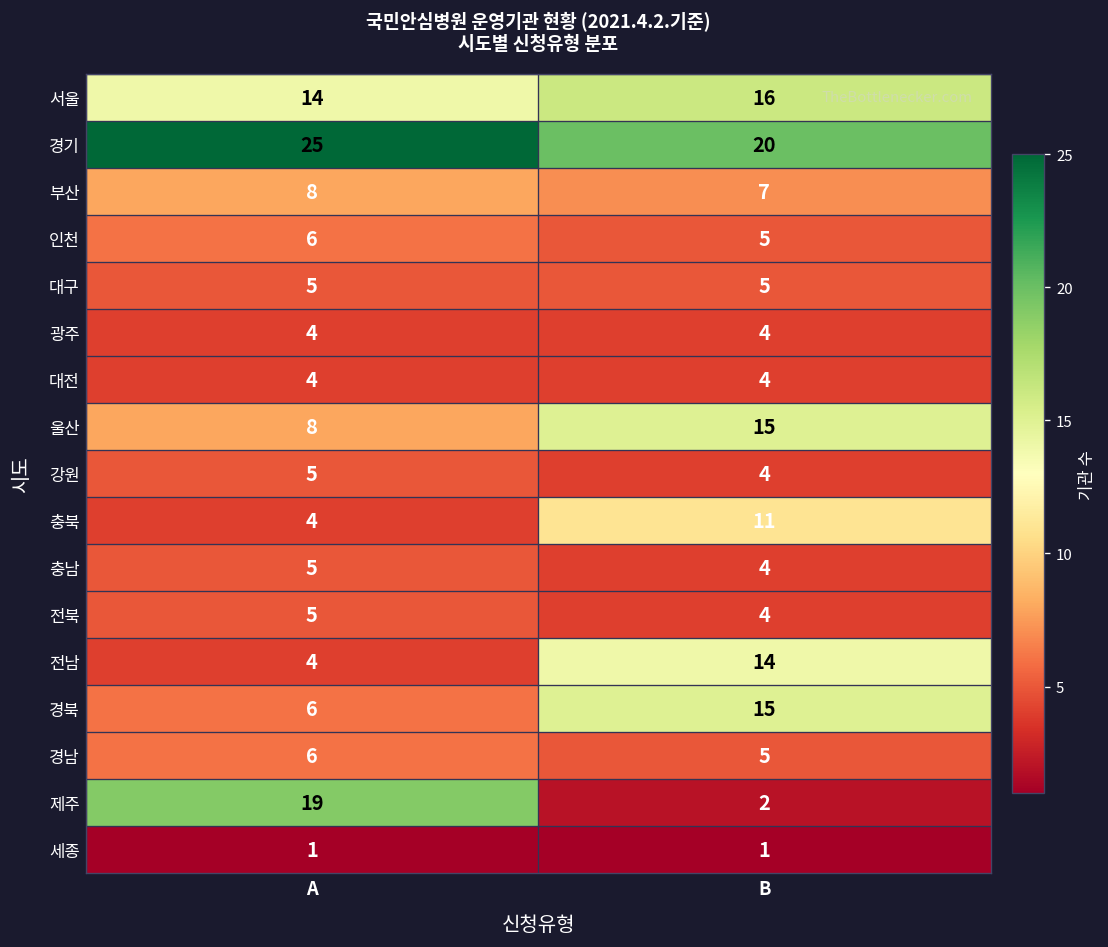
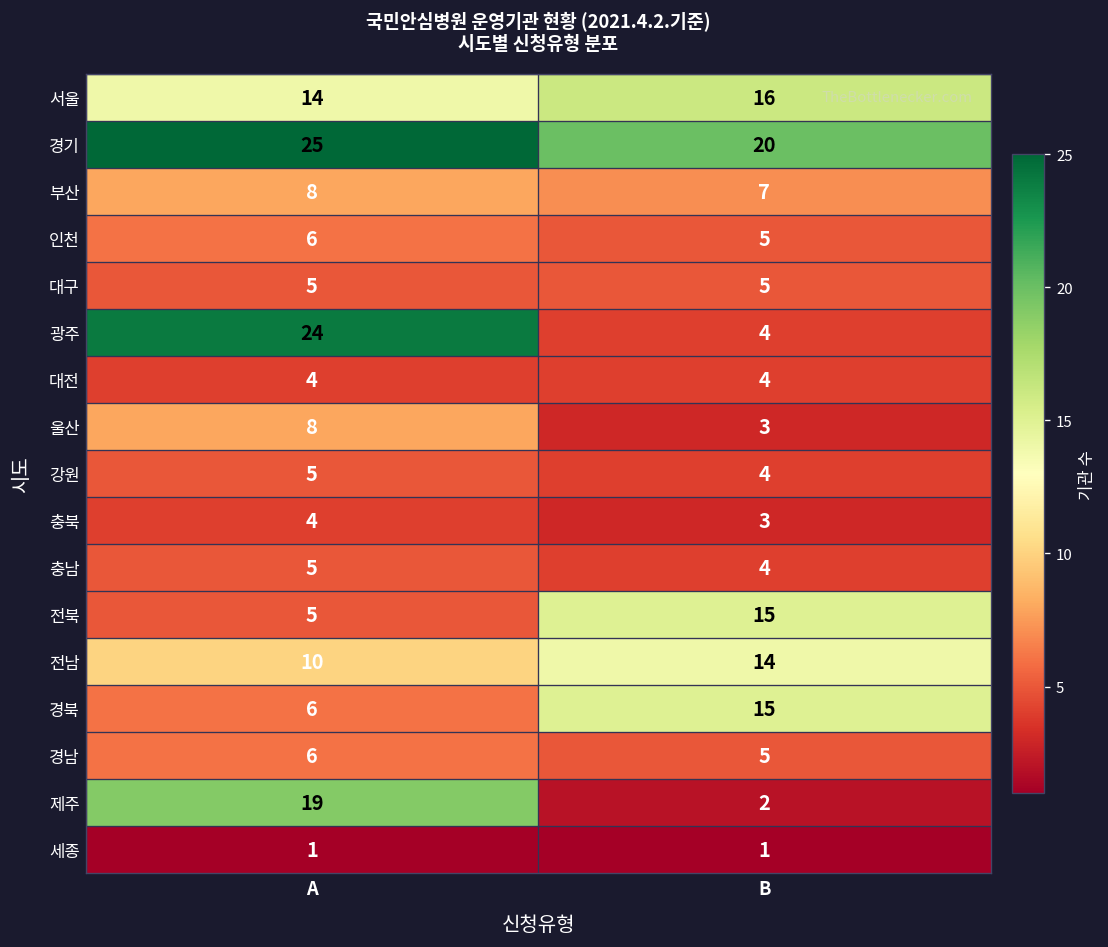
광주, A: 4 -> 24
울산, B: 15 -> 3
충북, B: 11 -> 3
전북, B: 4 -> 15
전남, A: 4 -> 10
